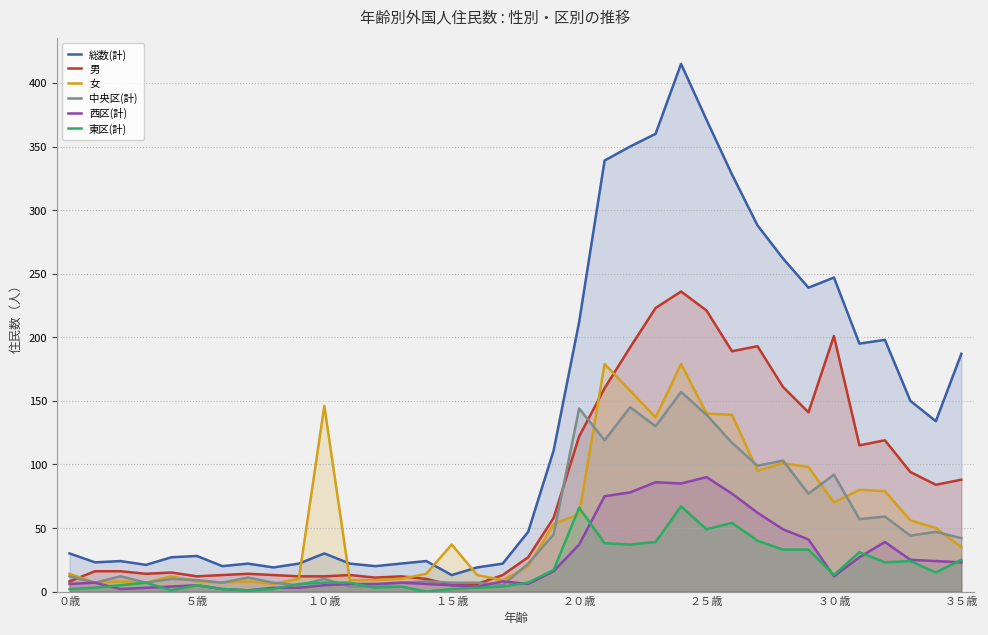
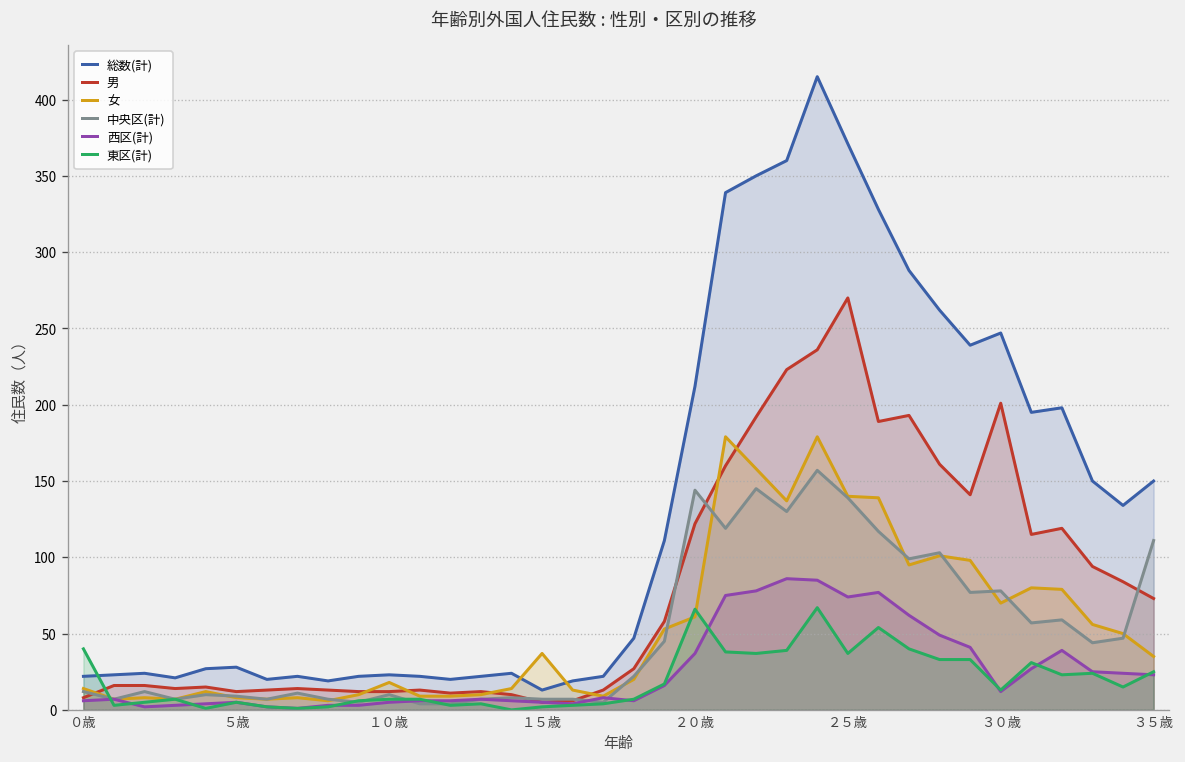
総数(計), ０歳: 30 -> 22
東区(計), ０歳: 2 -> 40
総数(計), １０歳: 30 -> 23
女, １０歳: 146 -> 18
男, ２５歳: 221 -> 270
西区(計), ２５歳: 90 -> 74
東区(計), ２５歳: 49 -> 37
中央区(計), ３０歳: 92 -> 78
総数(計), ３５歳: 187 -> 150
男, ３５歳: 88 -> 73
中央区(計), ３５歳: 42 -> 111
